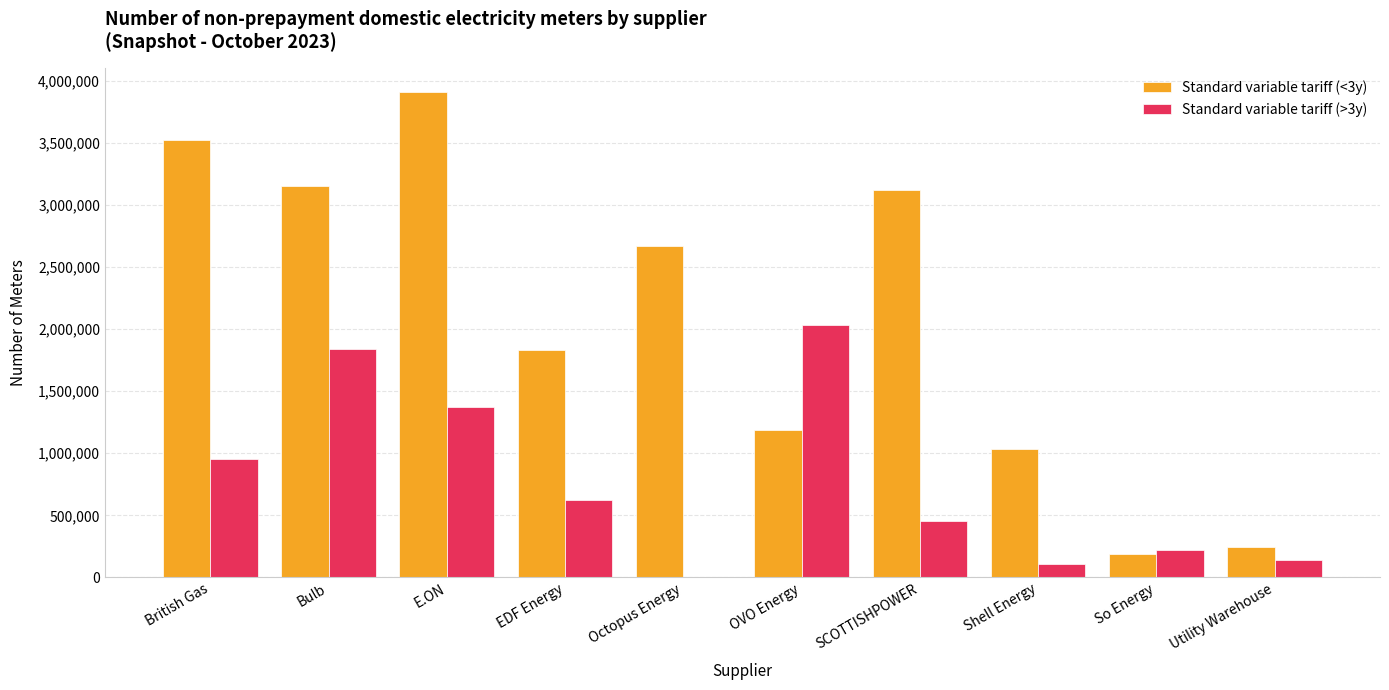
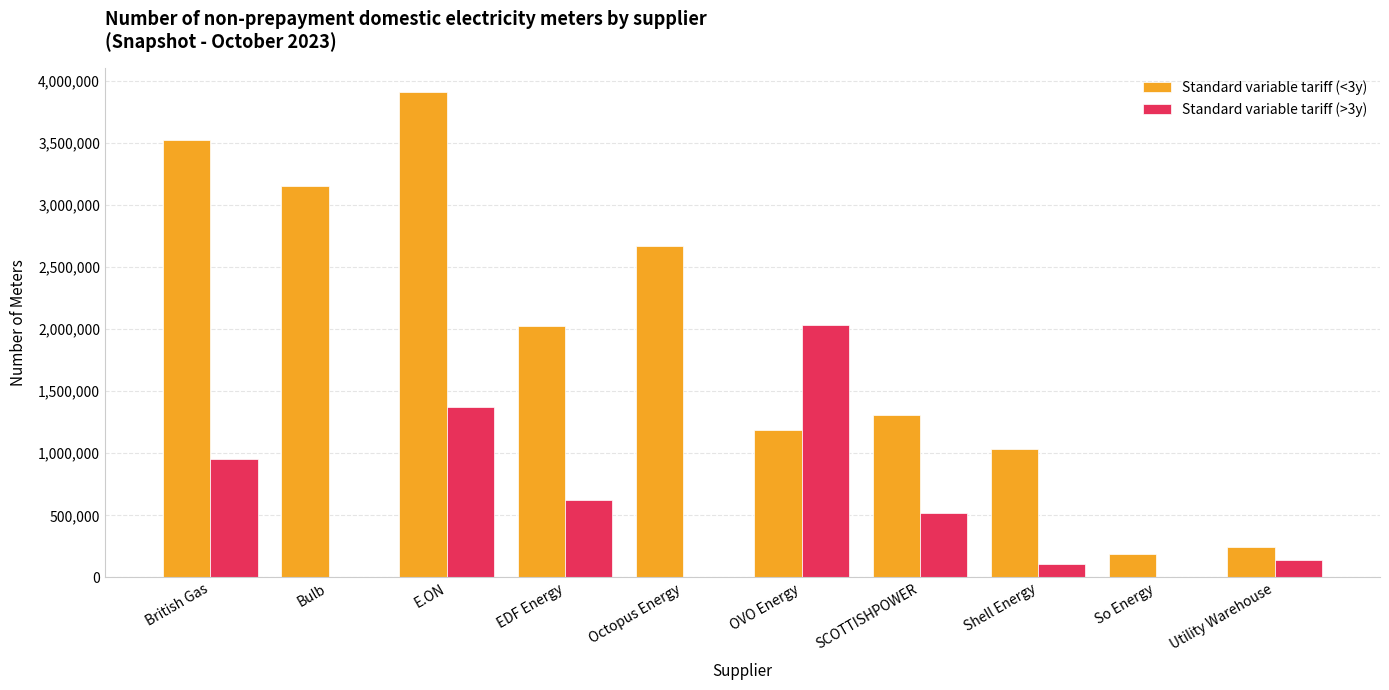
Standard variable tariff (>3y), Bulb: 1,840,000 -> 0
Standard variable tariff (<3y), EDF Energy: 1,830,000 -> 2,020,000
Standard variable tariff (<3y), SCOTTISHPOWER: 3,120,000 -> 1,310,000
Standard variable tariff (>3y), SCOTTISHPOWER: 450,000 -> 520,000
Standard variable tariff (>3y), So Energy: 220,000 -> 10,000
